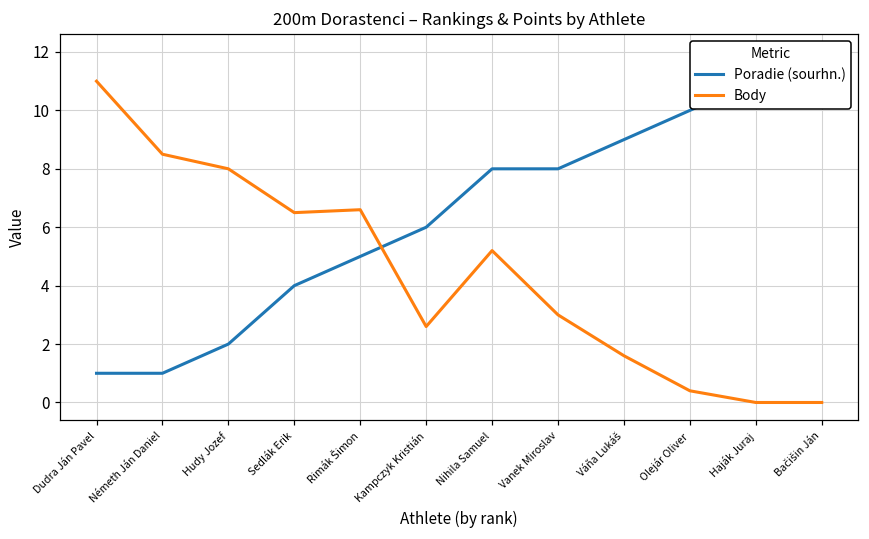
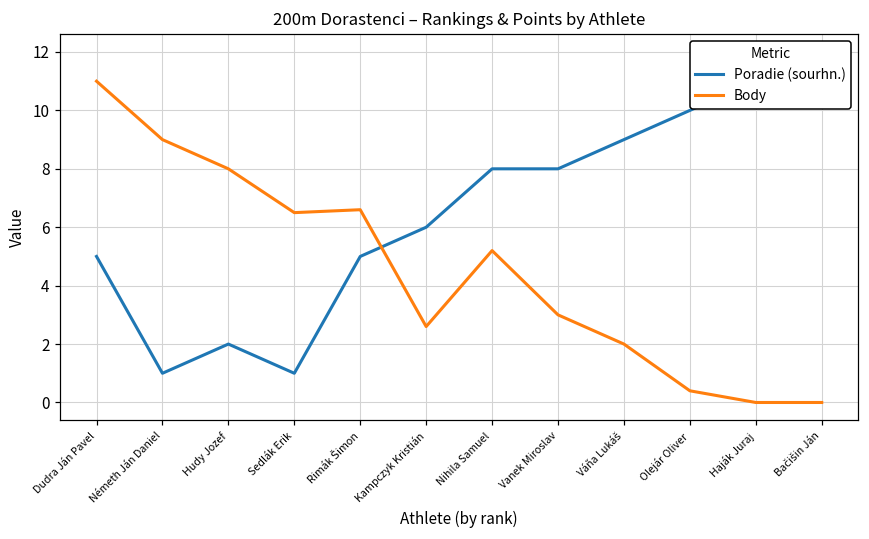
Poradie (sourhn.), Dudra Ján Pavel: 1 -> 5
Body, Németh Ján Daniel: 8.5 -> 9.0
Poradie (sourhn.), Sedlák Erik: 4 -> 1
Body, Váňa Lukáš: 1.6 -> 2.0
